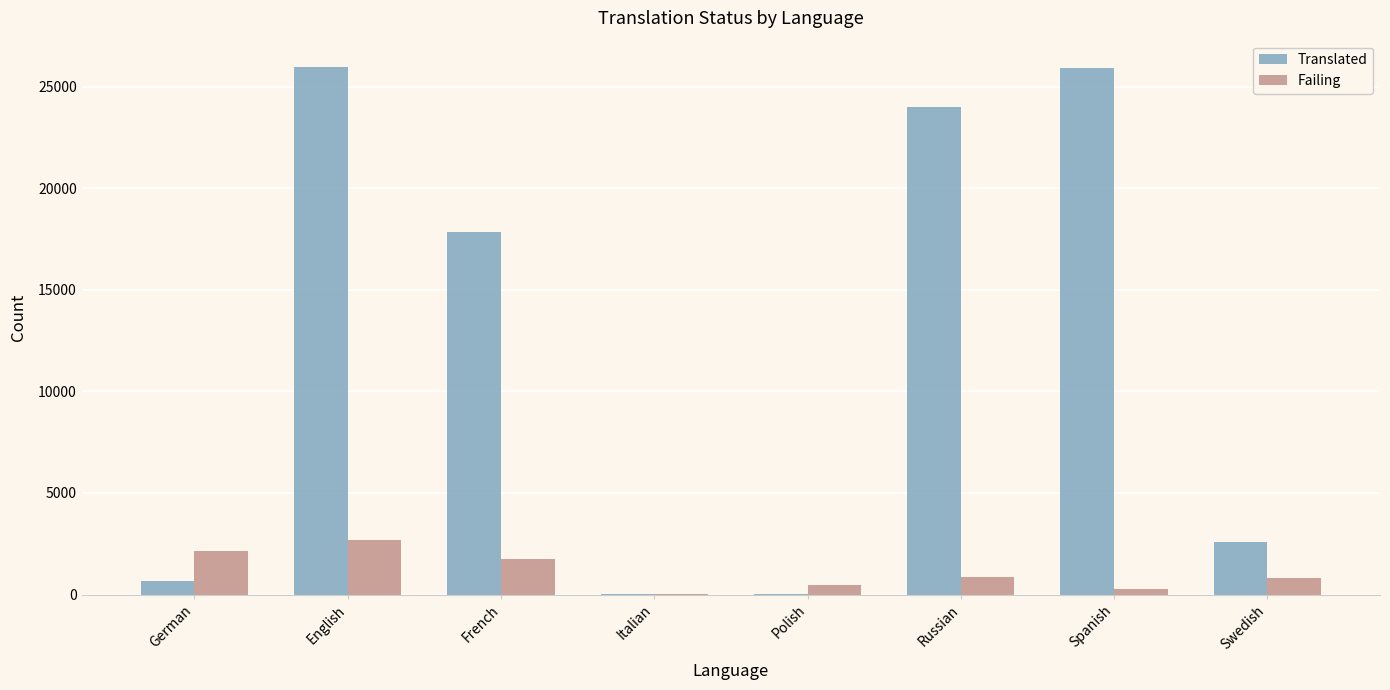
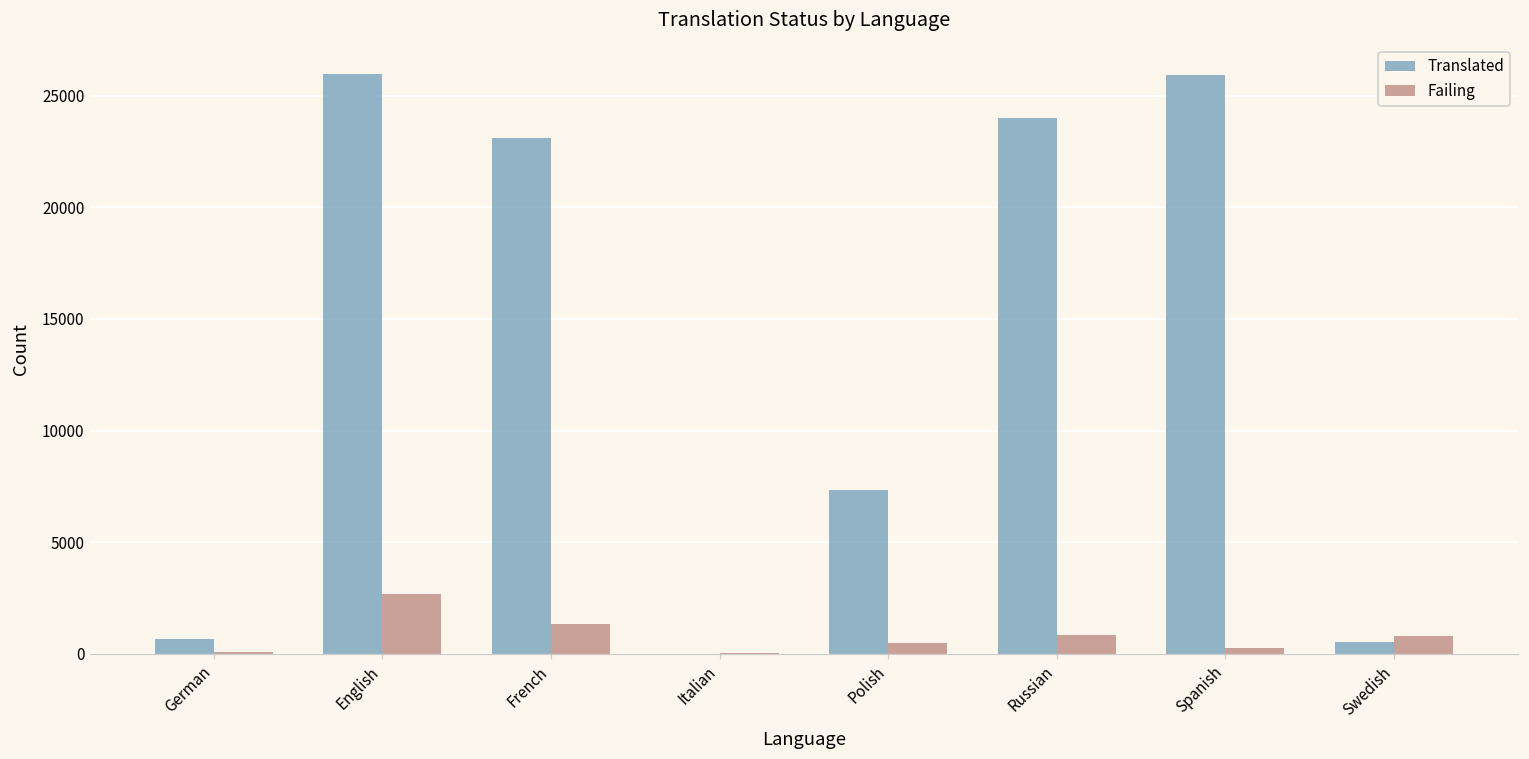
Failing, German: 2100 -> 100
Translated, French: 17800 -> 23100
Failing, French: 1800 -> 1300
Translated, Polish: 0 -> 7300
Translated, Swedish: 2600 -> 500
